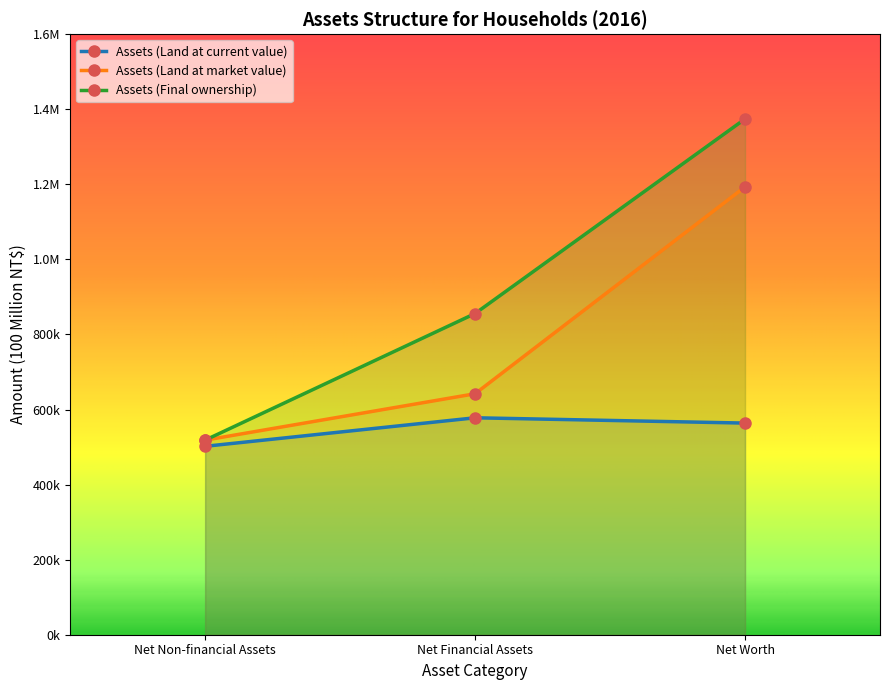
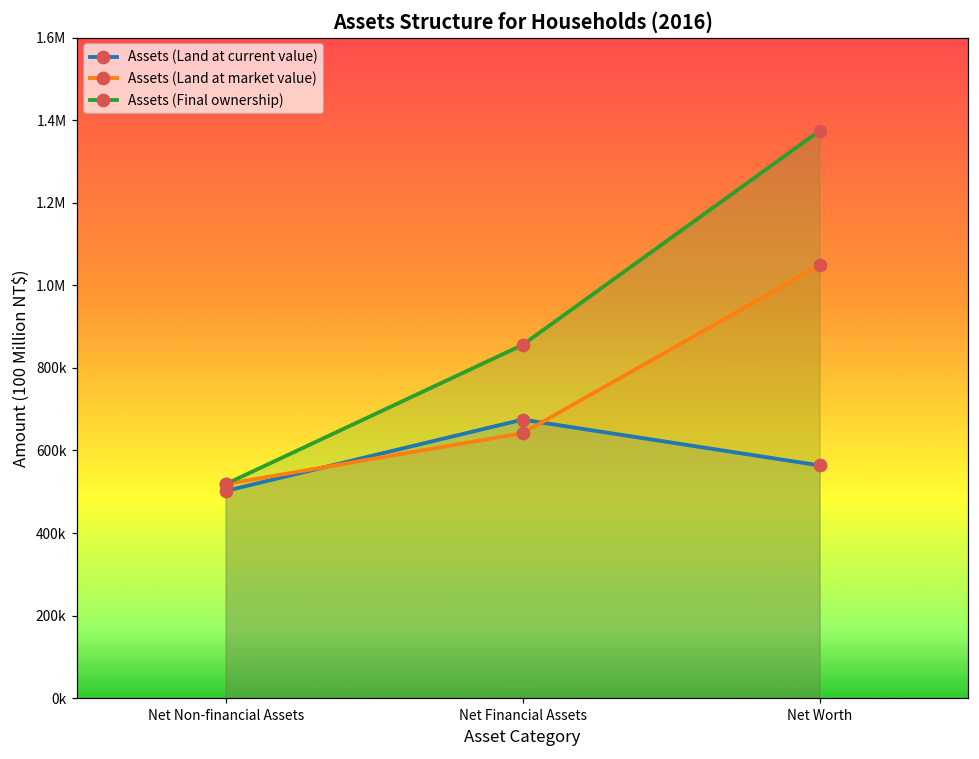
Assets (Land at current value), Net Financial Assets: 580000 -> 670000
Assets (Land at market value), Net Worth: 1190000 -> 1050000
